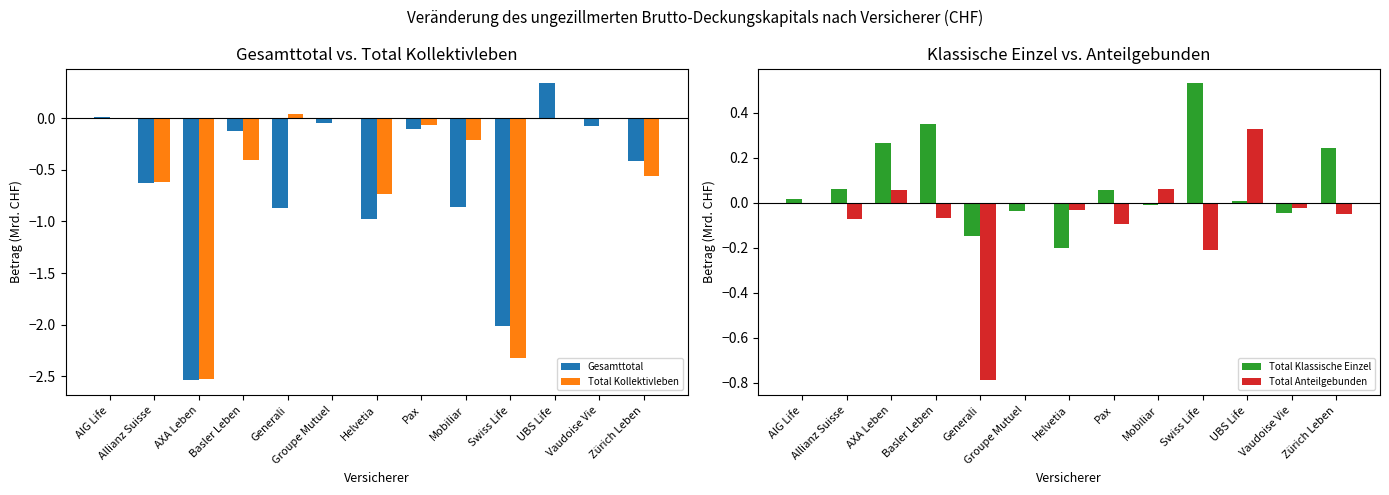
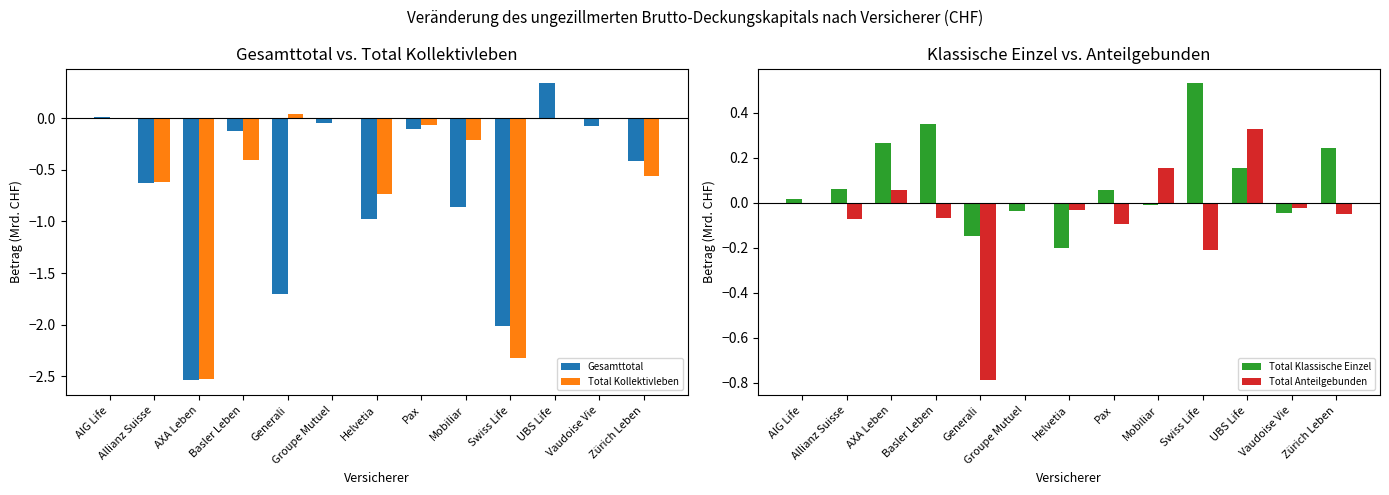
Gesamttotal vs. Total Kollektivleben, Gesamttotal, Generali: -0.87 -> -1.70
Klassische Einzel vs. Anteilgebunden, Total Anteilgebunden, Mobiliar: 0.06 -> 0.15
Klassische Einzel vs. Anteilgebunden, Total Klassische Einzel, UBS Life: 0.01 -> 0.15
